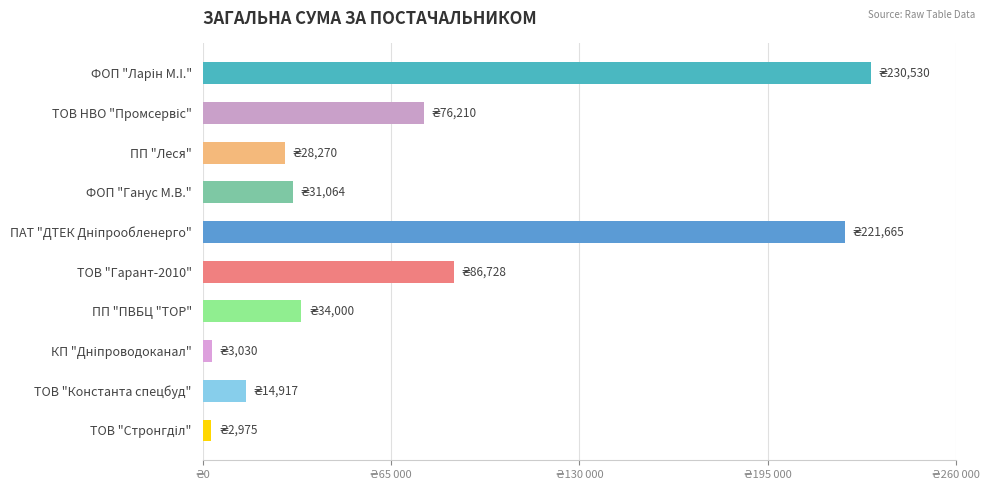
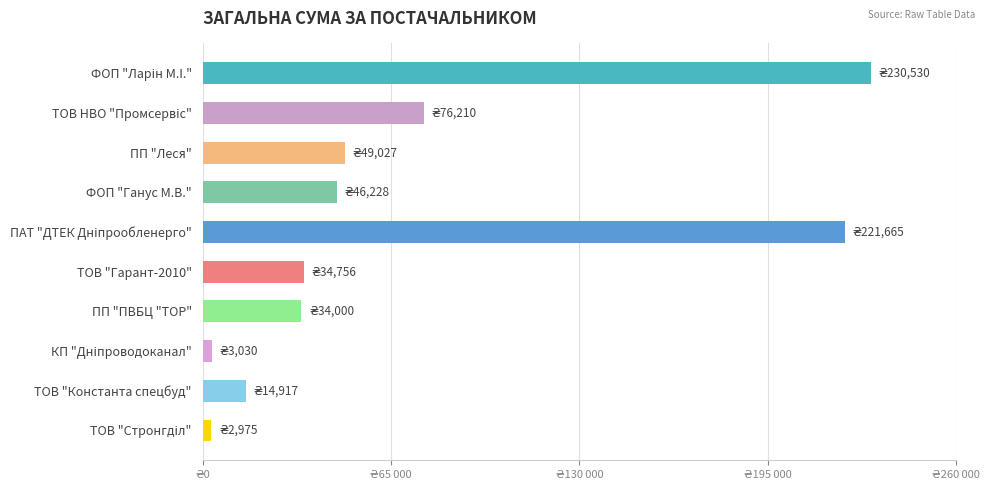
ПП "Леся": 28,270 -> 49,027
ФОП "Ганус М.В.": 31,064 -> 46,228
ТОВ "Гарант-2010": 86,728 -> 34,756
